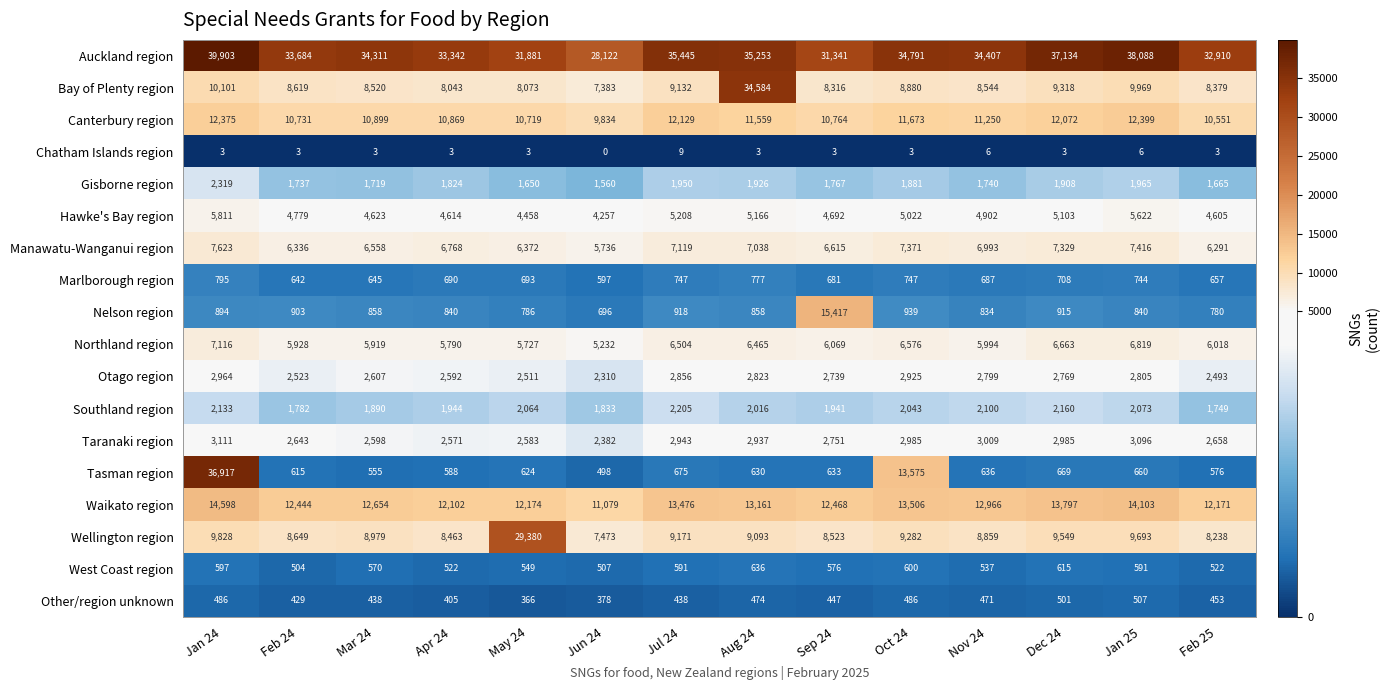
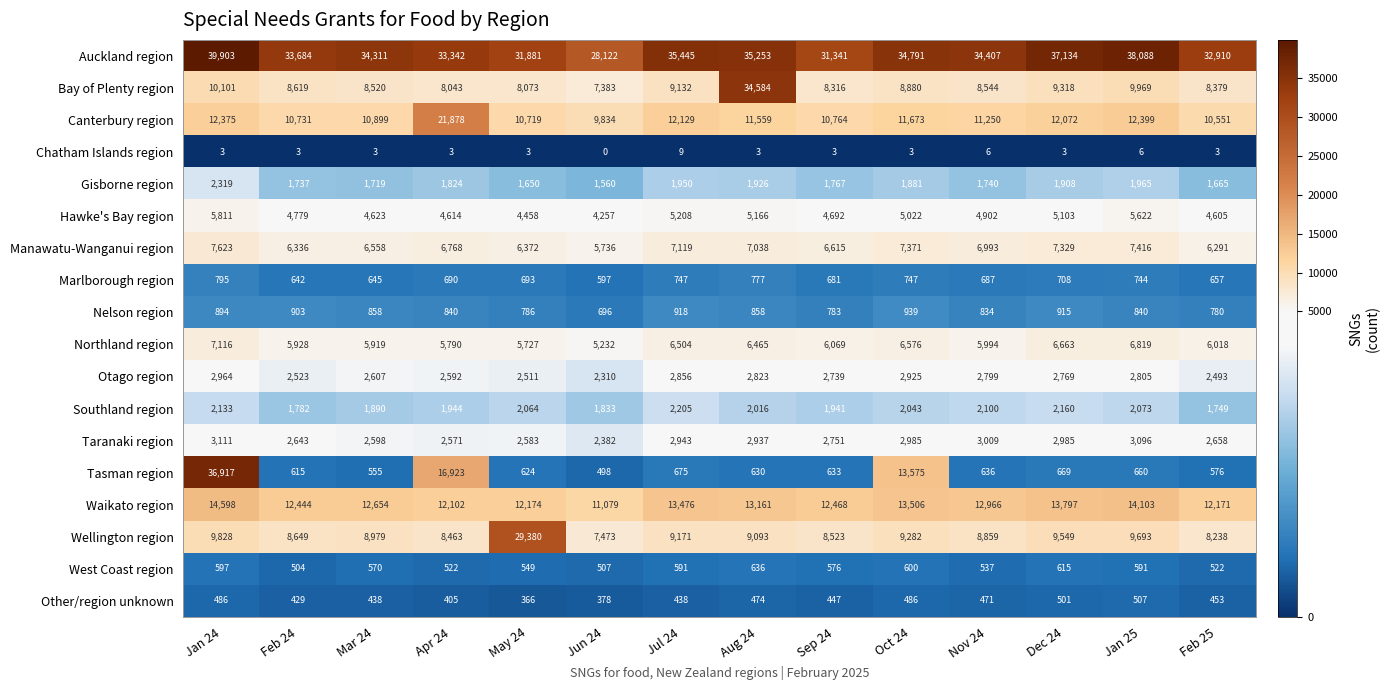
Canterbury region, Apr 24: 10,869 -> 21,878
Nelson region, Sep 24: 15,417 -> 783
Tasman region, Apr 24: 588 -> 16,923
